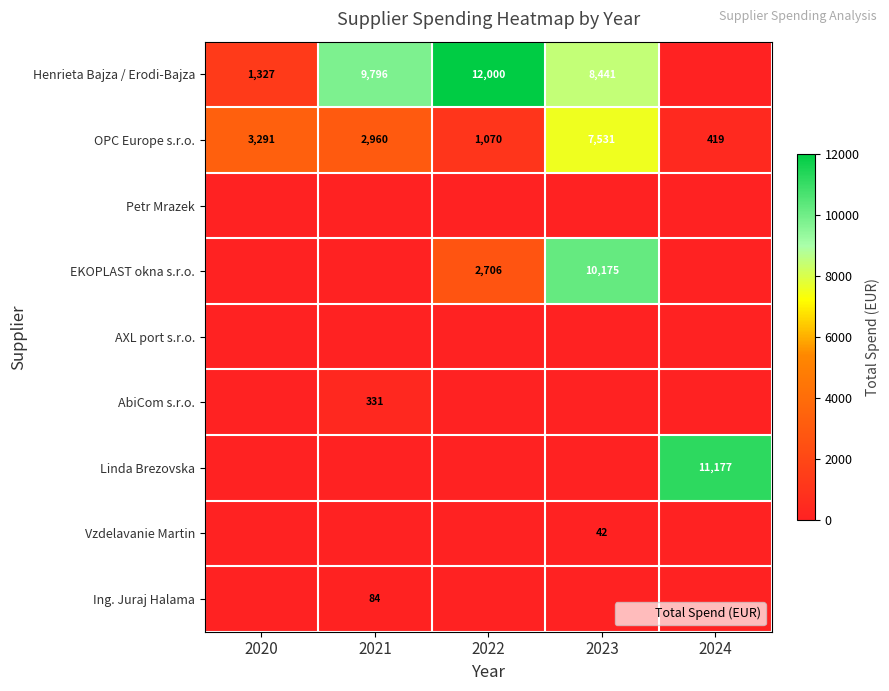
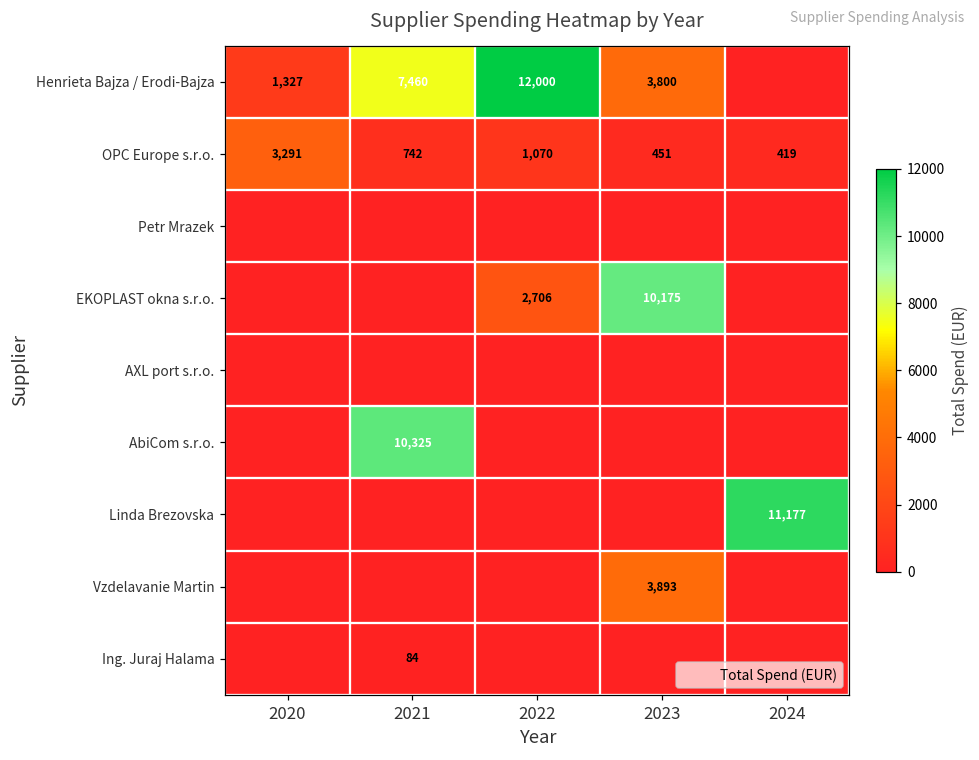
Henrieta Bajza / Erodi-Bajza, 2021: 9,796 -> 7,460
Henrieta Bajza / Erodi-Bajza, 2023: 8,441 -> 3,800
OPC Europe s.r.o., 2021: 2,960 -> 742
OPC Europe s.r.o., 2023: 7,531 -> 451
AbiCom s.r.o., 2021: 331 -> 10,325
Vzdelavanie Martin, 2023: 42 -> 3,893
